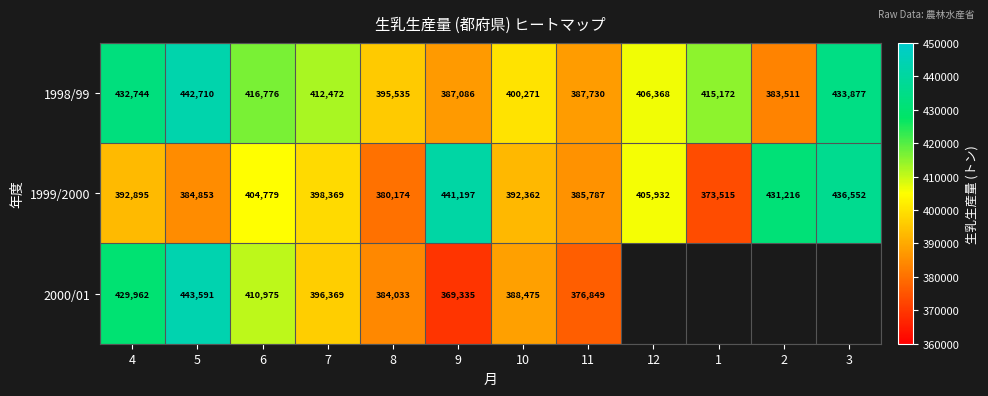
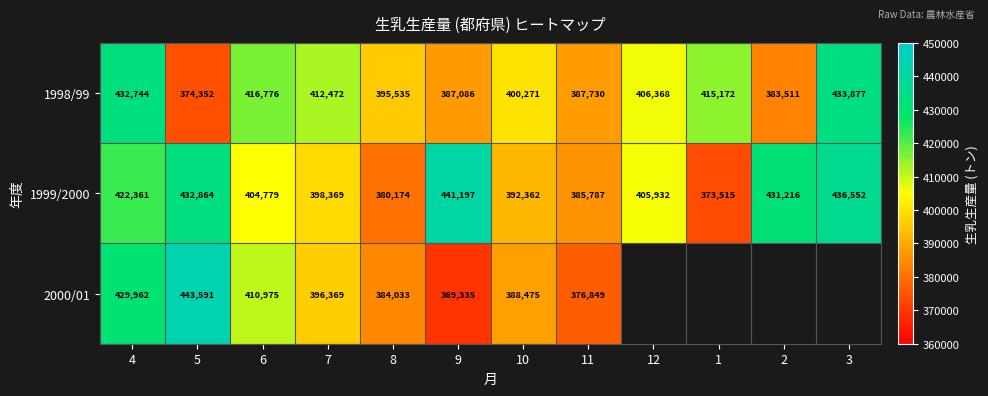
1998/99, 5: 442,710 -> 374,352
1999/2000, 4: 392,895 -> 422,361
1999/2000, 5: 384,853 -> 432,864
